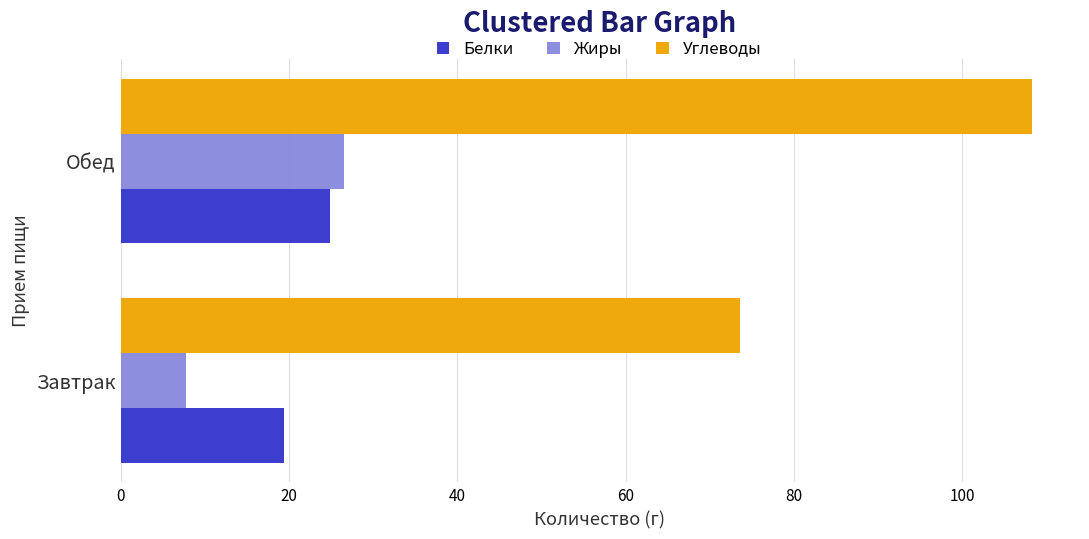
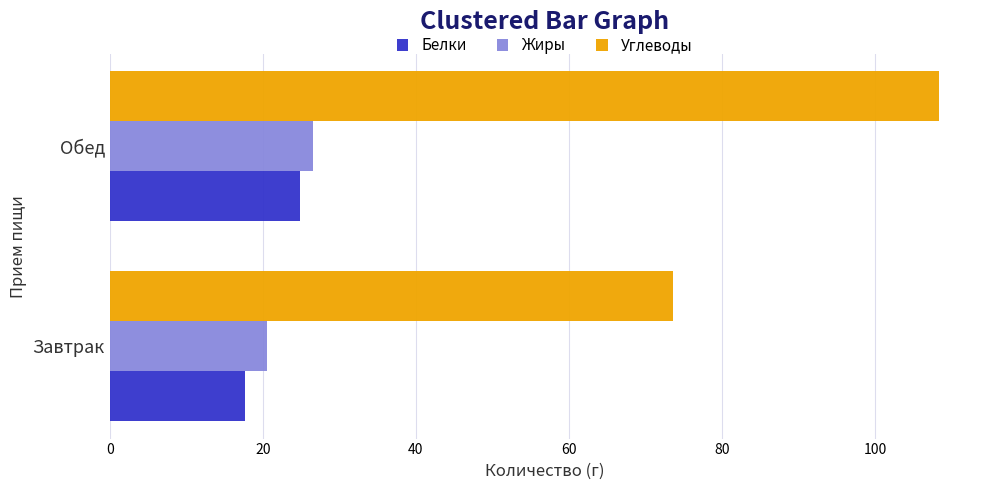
Жиры, Завтрак: 8 -> 21
Белки, Завтрак: 19 -> 18
